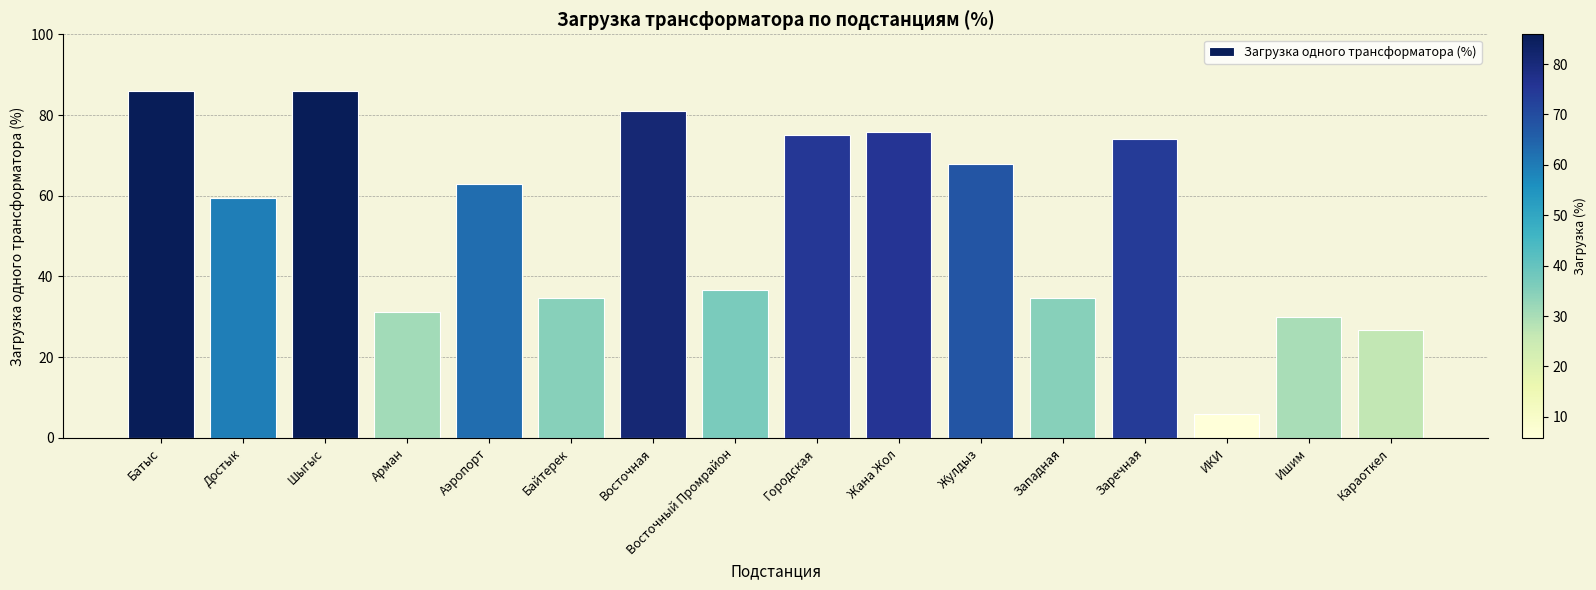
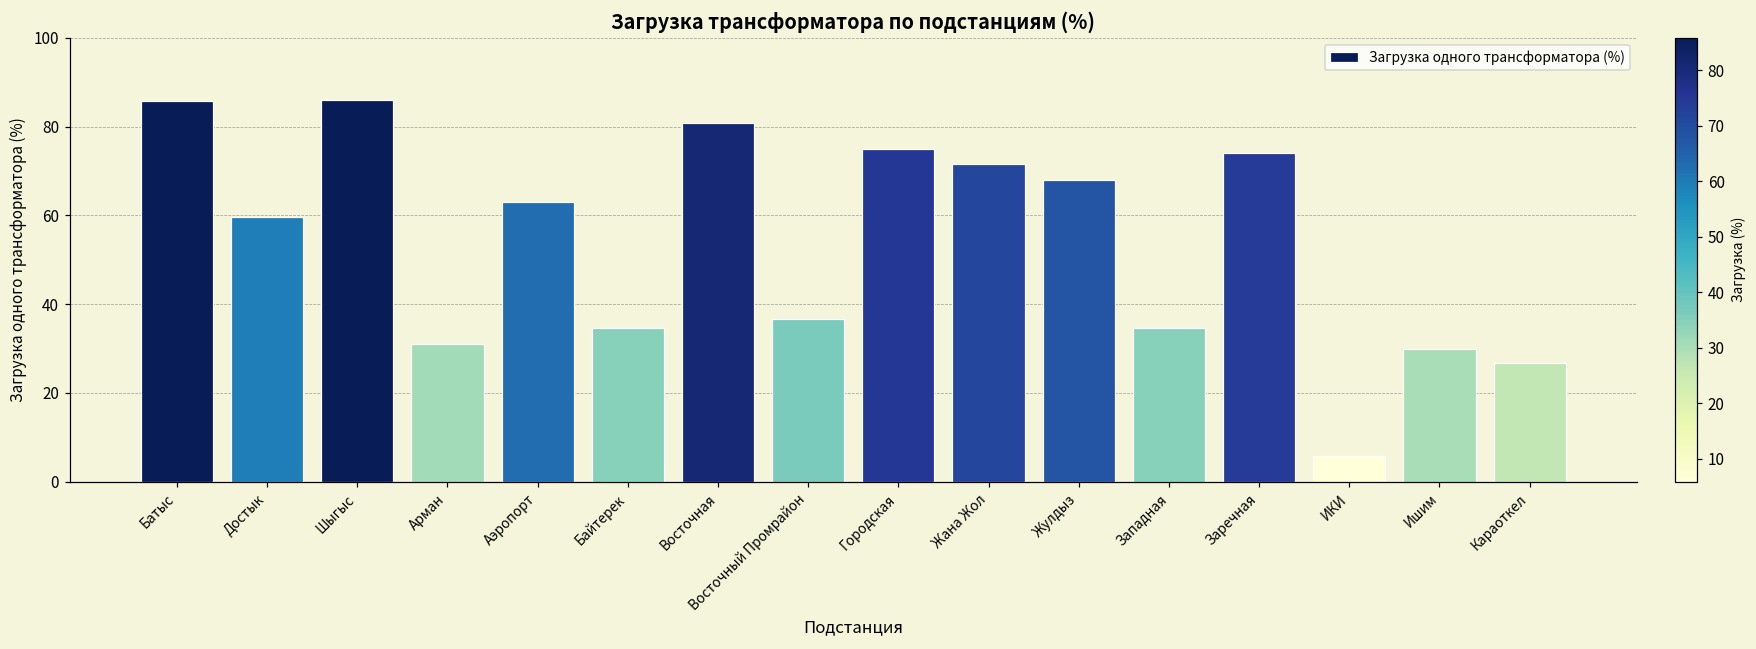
Жана Жол: 76 -> 71
